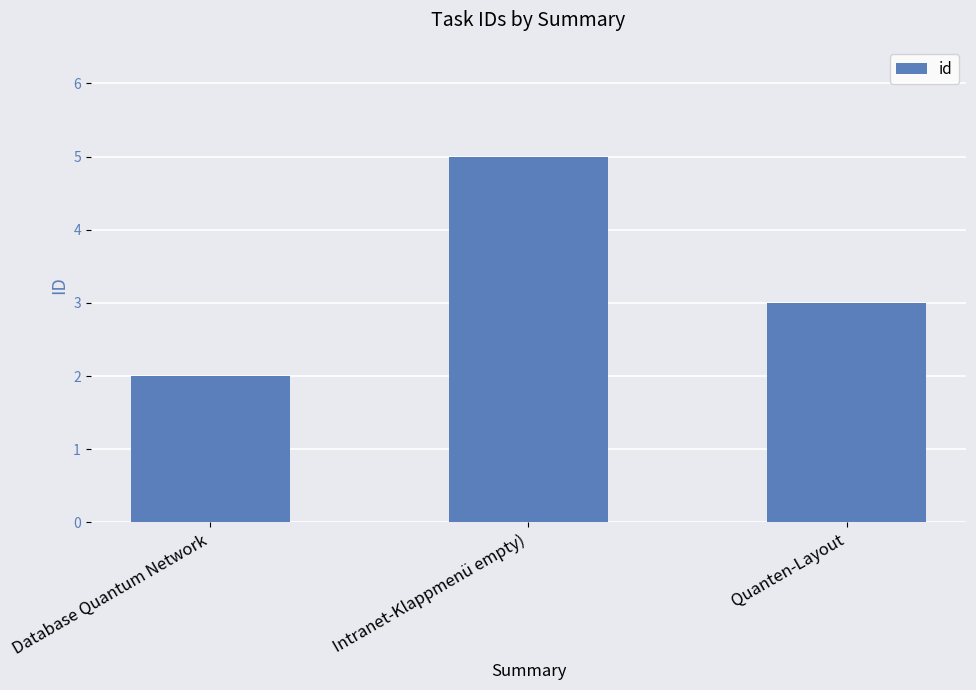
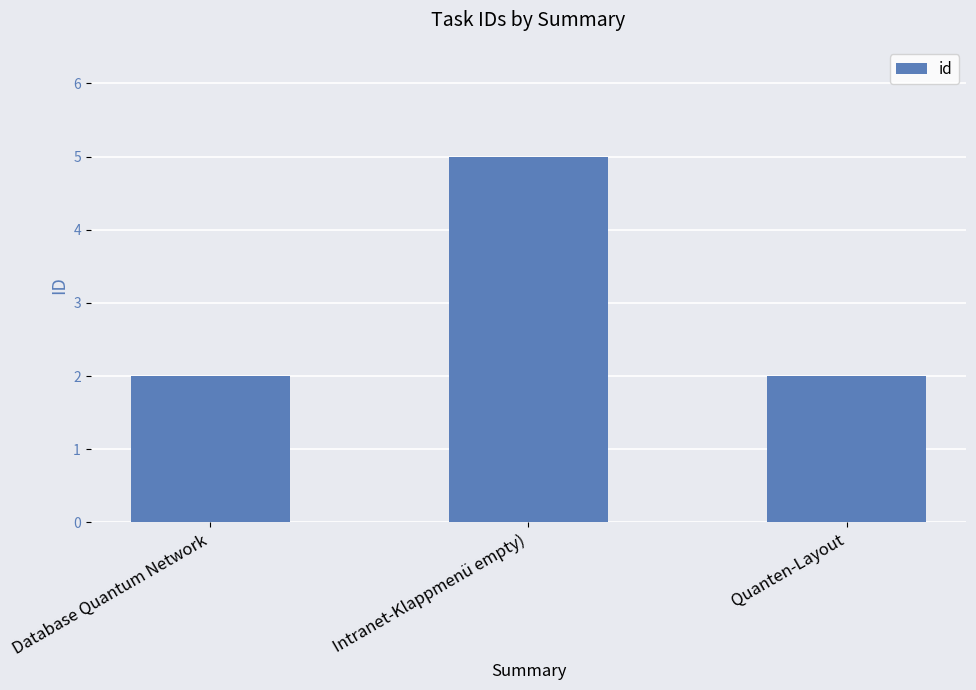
Quanten-Layout: 3 -> 2
